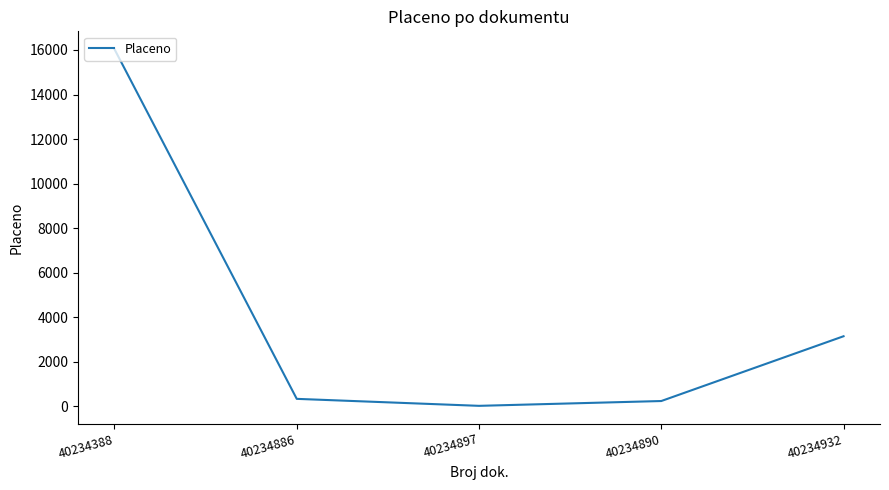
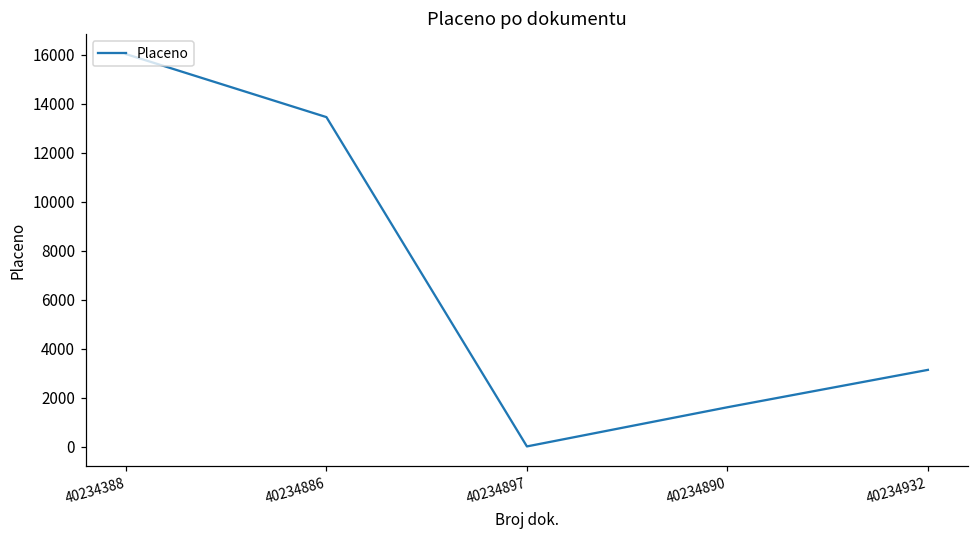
40234886: 300 -> 13500
40234890: 200 -> 1600
